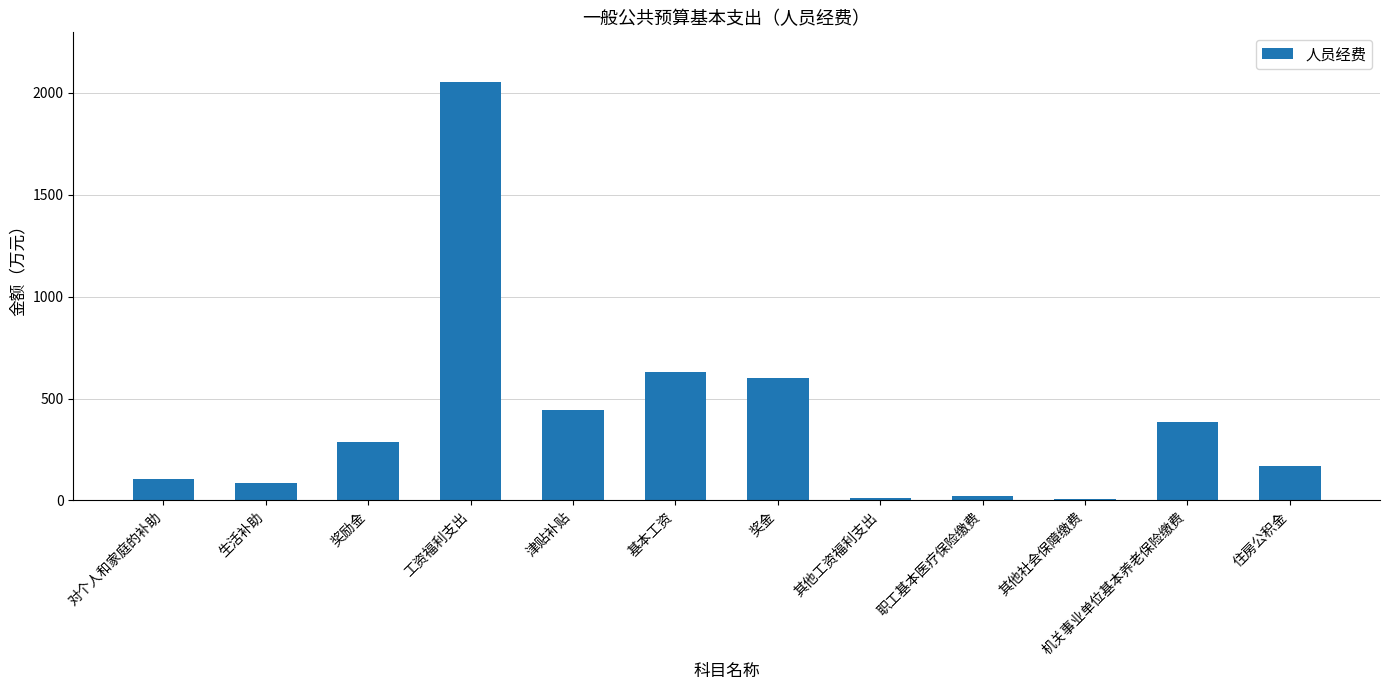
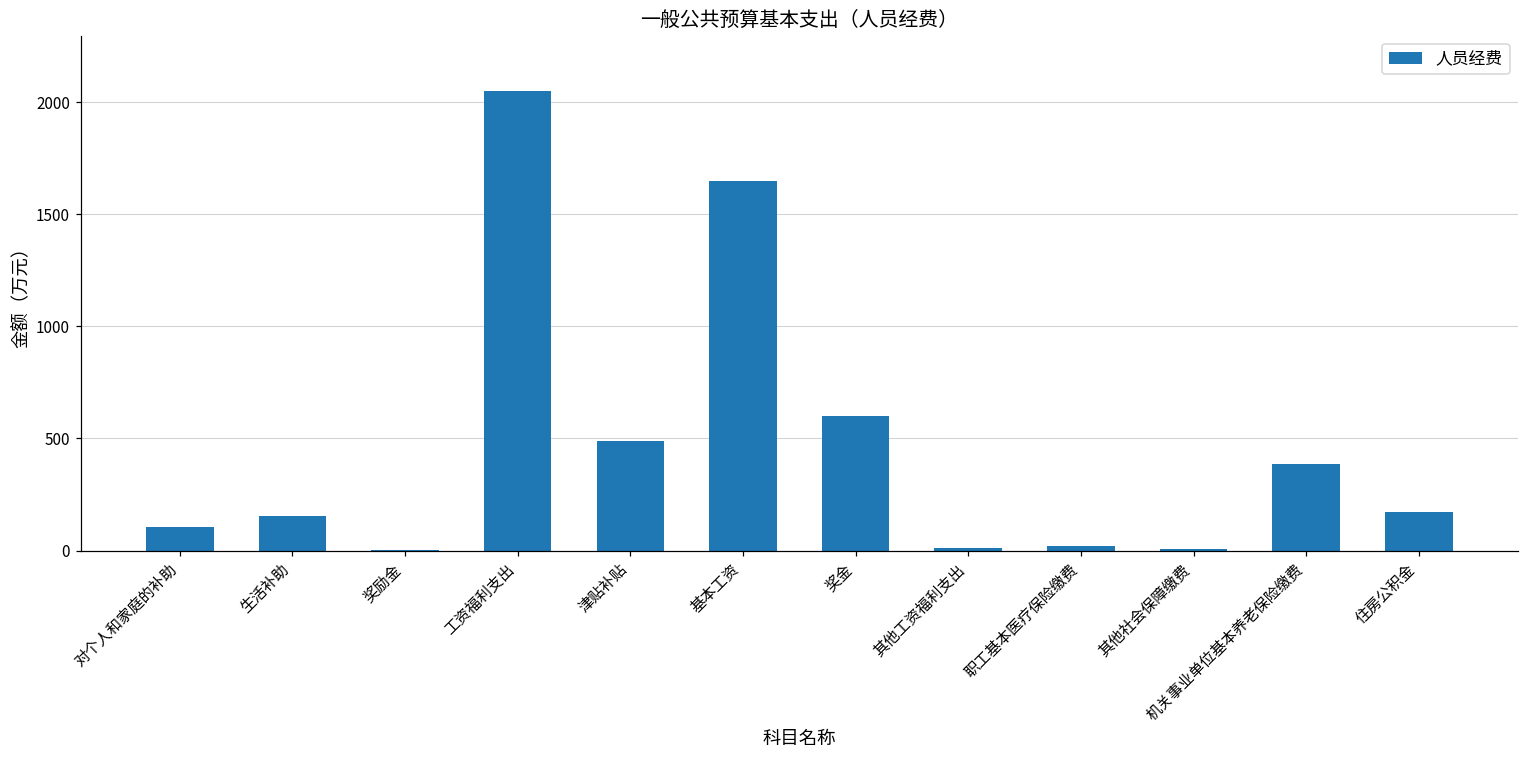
生活补助: 90 -> 150
奖励金: 290 -> 0
津贴补贴: 450 -> 490
基本工资: 630 -> 1650
